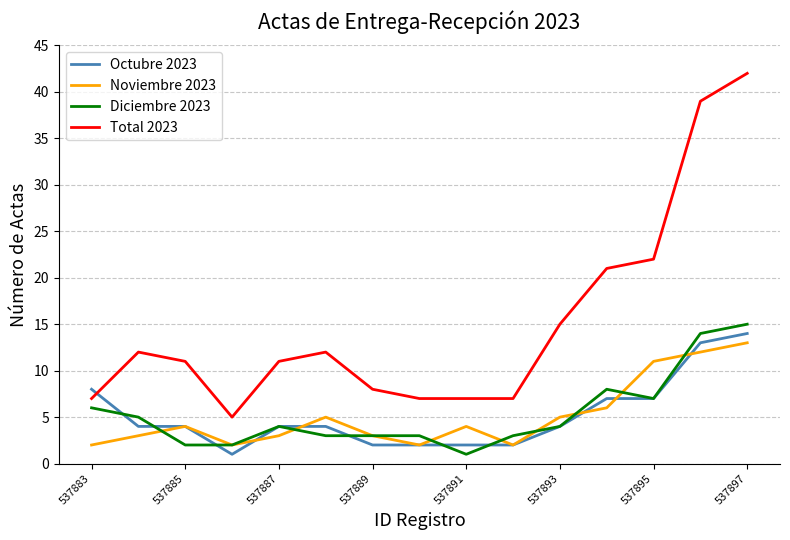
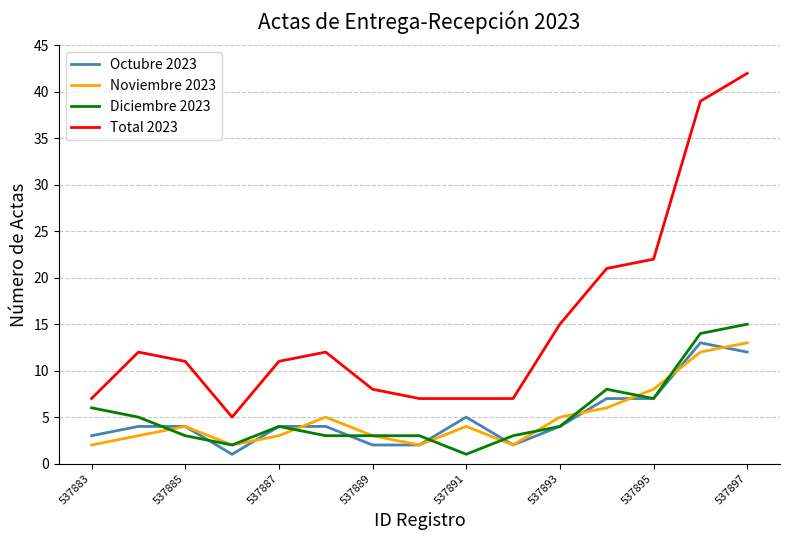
Octubre 2023, 537883: 8 -> 3
Diciembre 2023, 537885: 2 -> 3
Octubre 2023, 537891: 2 -> 5
Noviembre 2023, 537895: 11 -> 8
Octubre 2023, 537897: 14 -> 12
